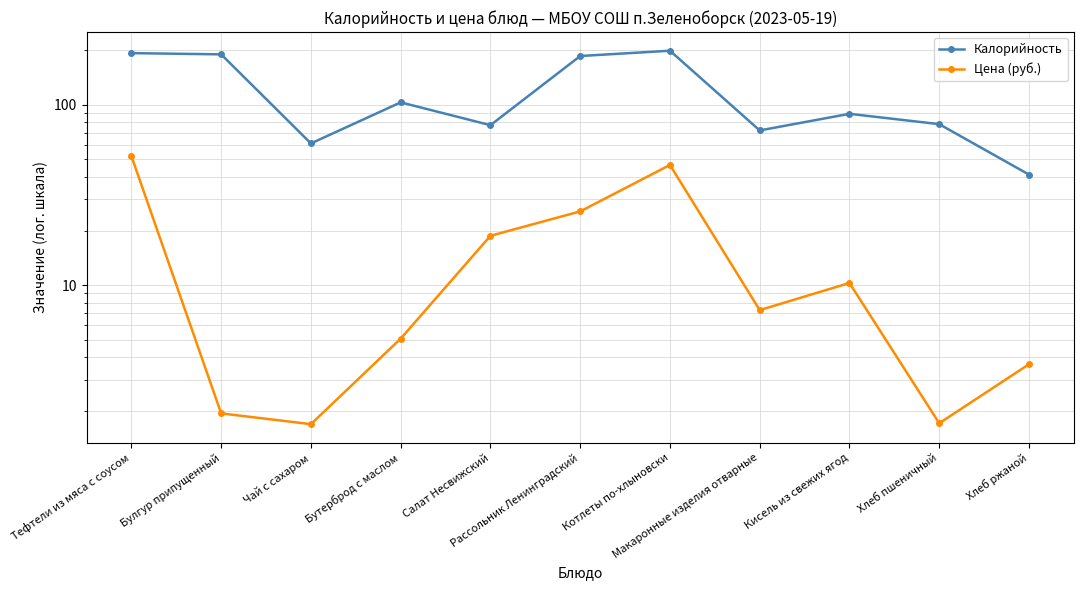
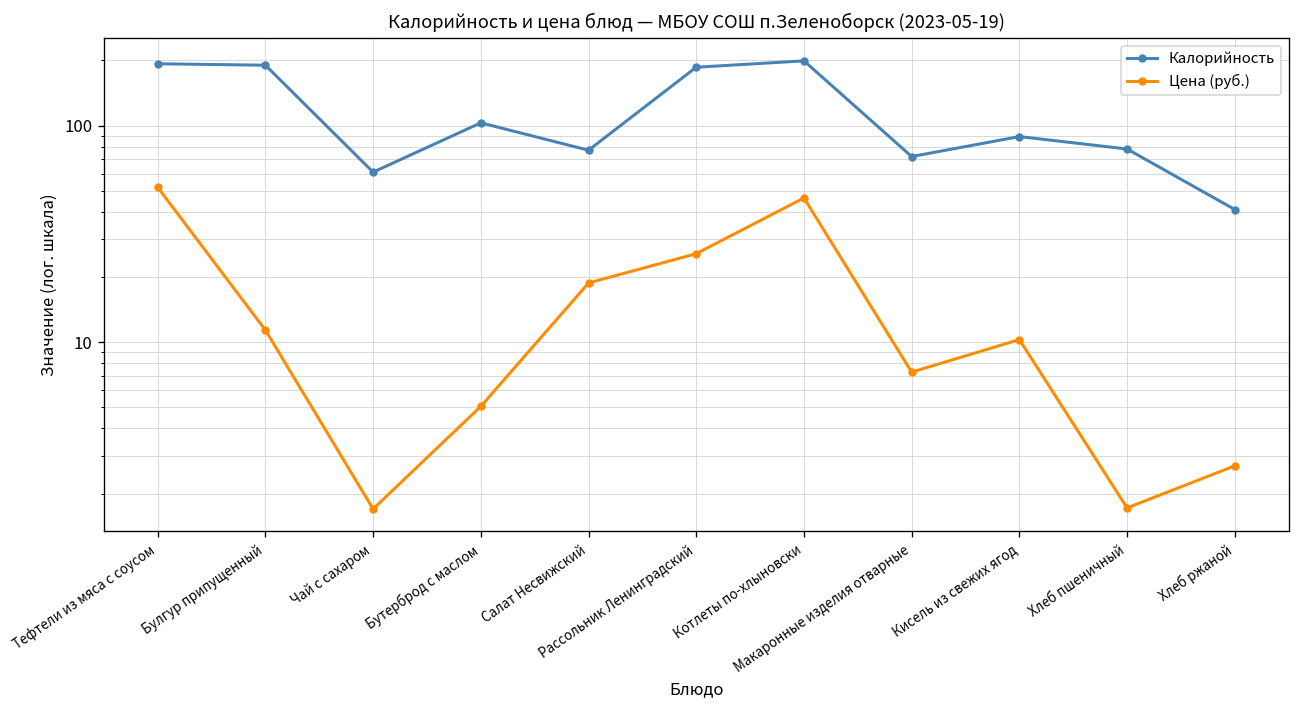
Цена (руб.), Булгур припущенный: 2.0 -> 11
Цена (руб.), Хлеб ржаной: 3.7 -> 2.7
